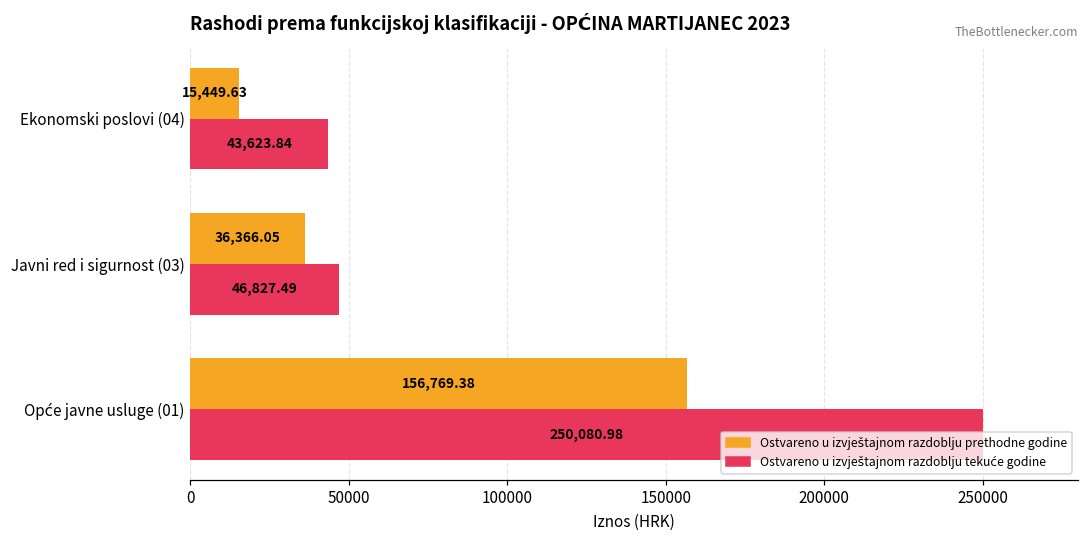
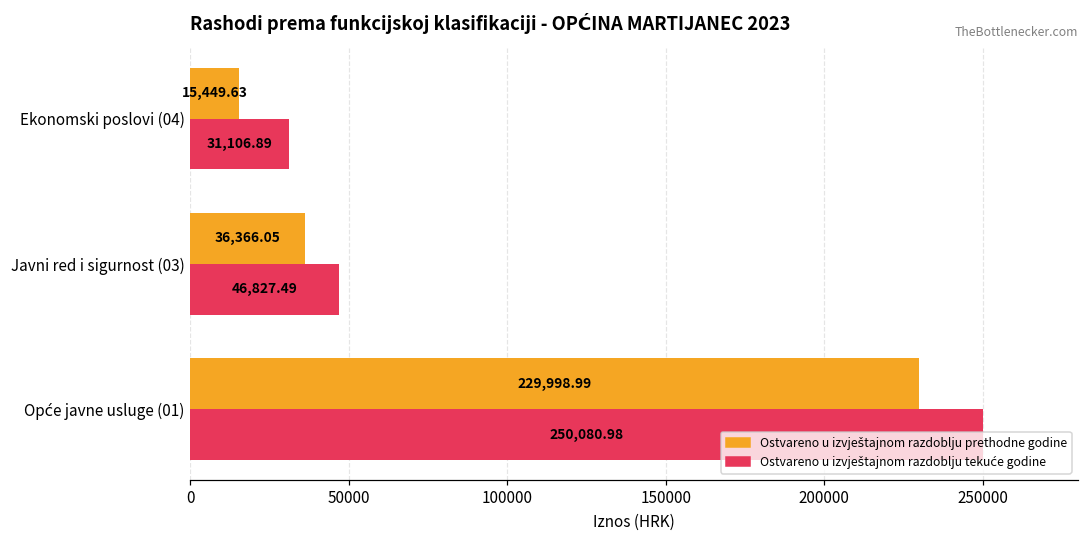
Ostvareno u izvještajnom razdoblju tekuće godine, Ekonomski poslovi (04): 43,623.84 -> 31,106.89
Ostvareno u izvještajnom razdoblju prethodne godine, Opće javne usluge (01): 156,769.38 -> 229,998.99
